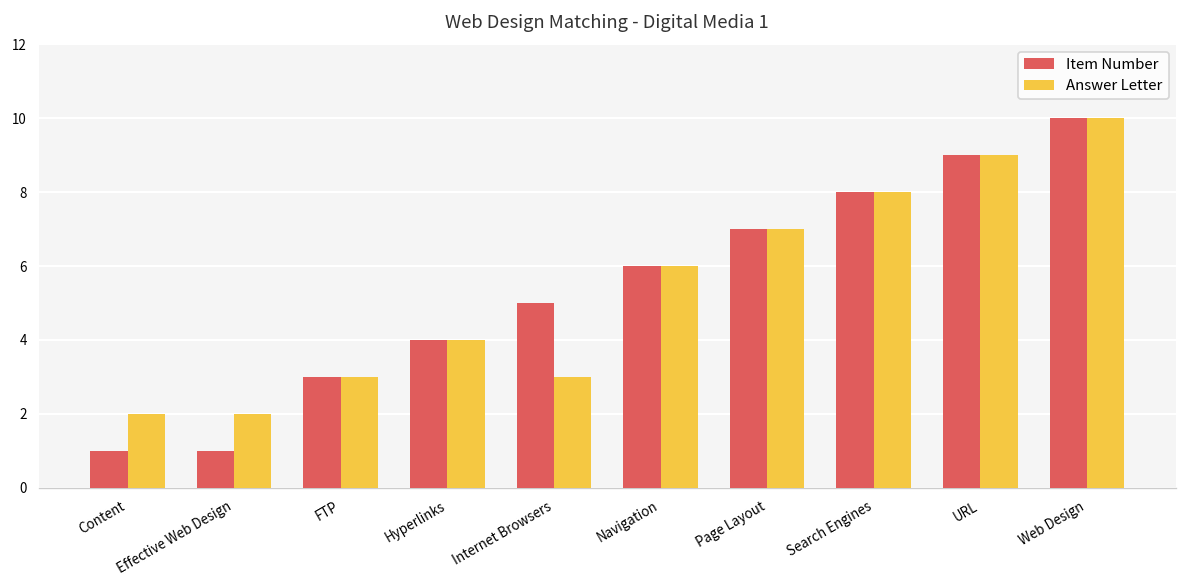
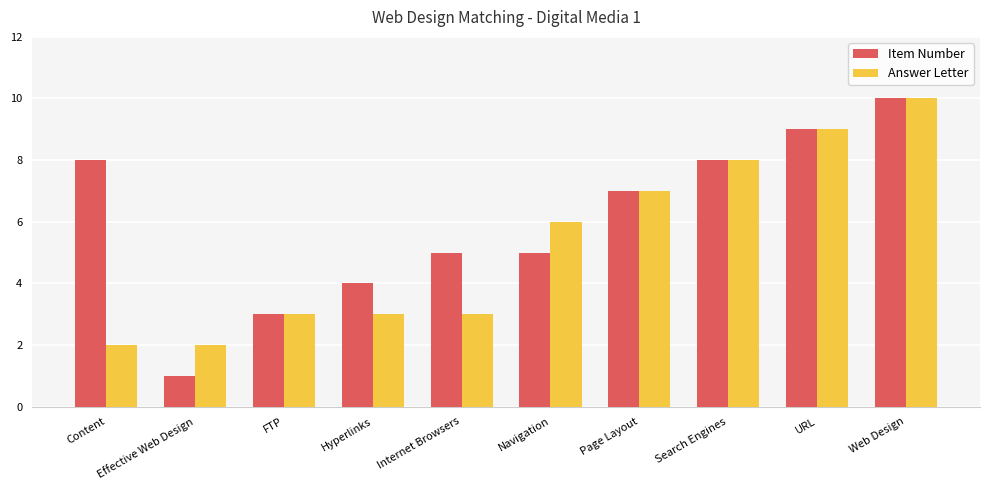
Item Number, Content: 1 -> 8
Answer Letter, Hyperlinks: 4 -> 3
Item Number, Navigation: 6 -> 5
